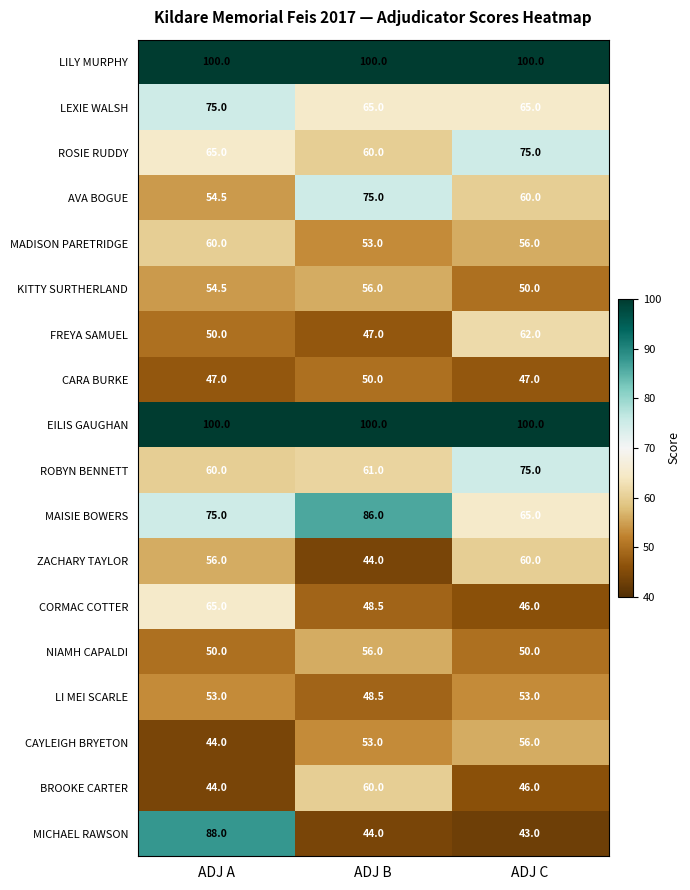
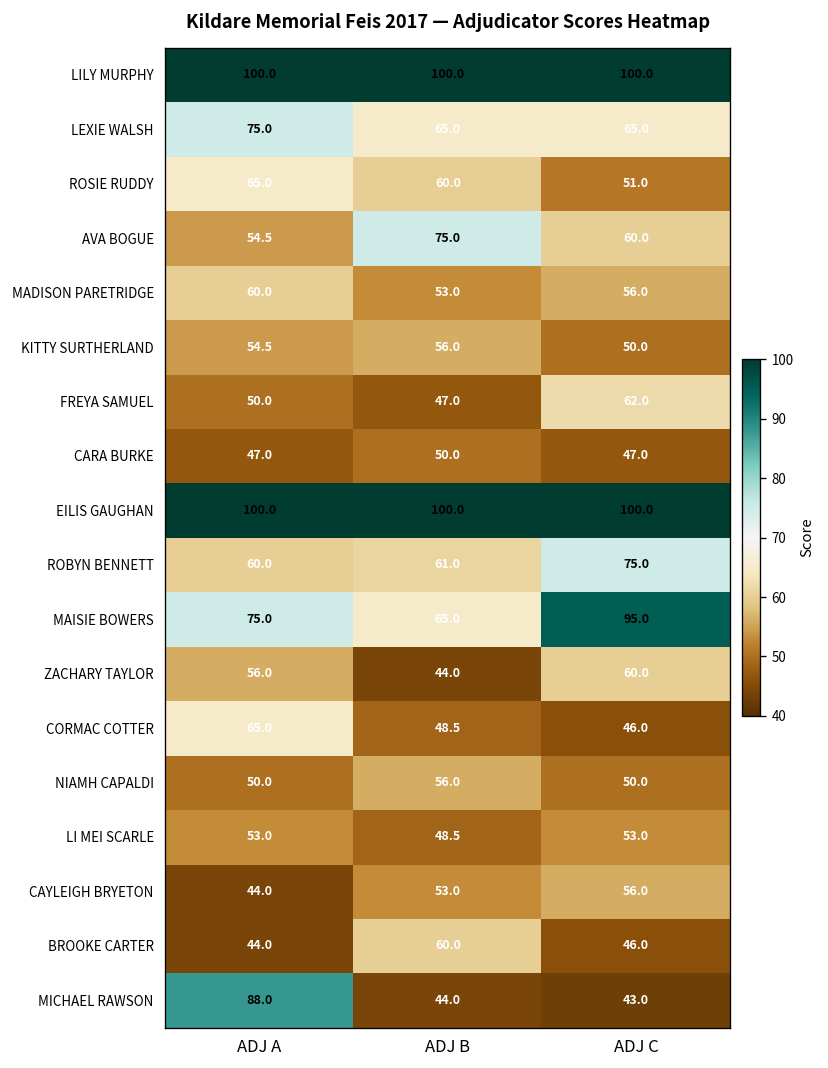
ROSIE RUDDY, ADJ C: 75.0 -> 51.0
MAISIE BOWERS, ADJ B: 86.0 -> 65.0
MAISIE BOWERS, ADJ C: 65.0 -> 95.0
